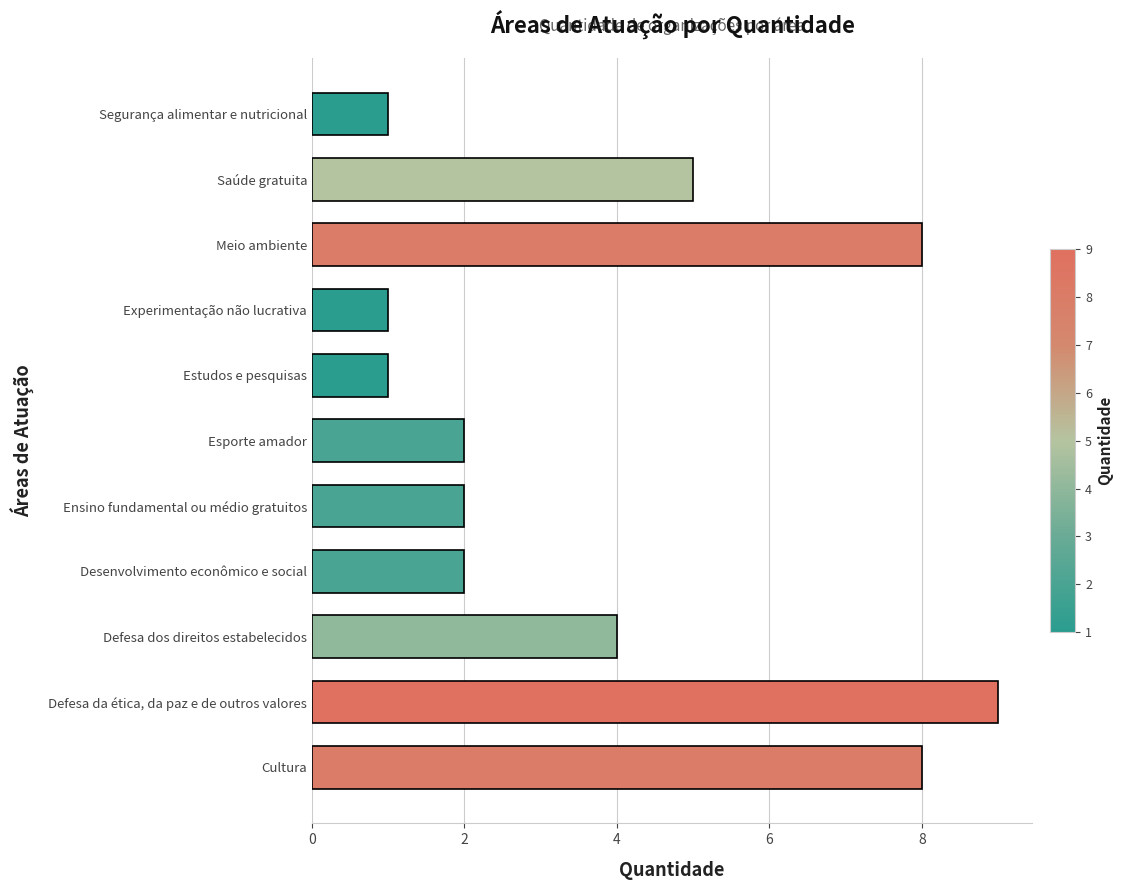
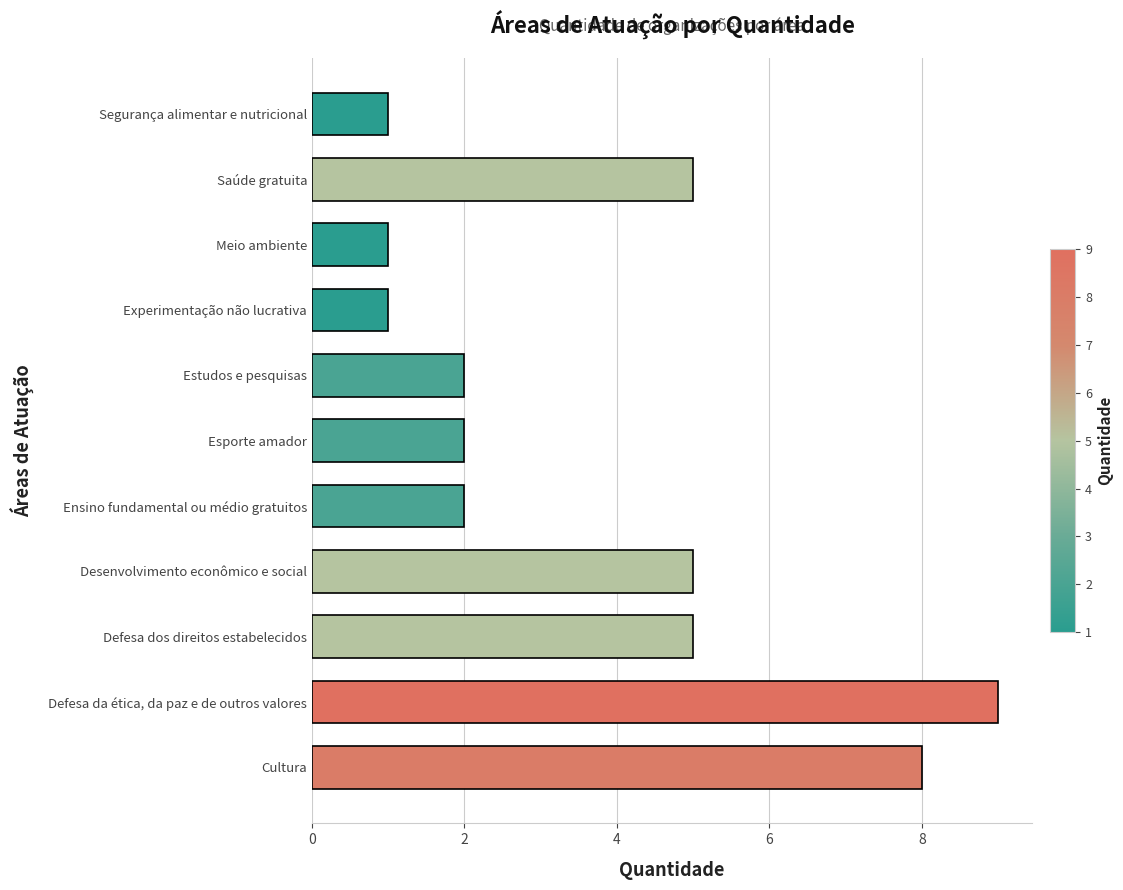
Meio ambiente: 8 -> 1
Estudos e pesquisas: 1 -> 2
Desenvolvimento econômico e social: 2 -> 5
Defesa dos direitos estabelecidos: 4 -> 5
